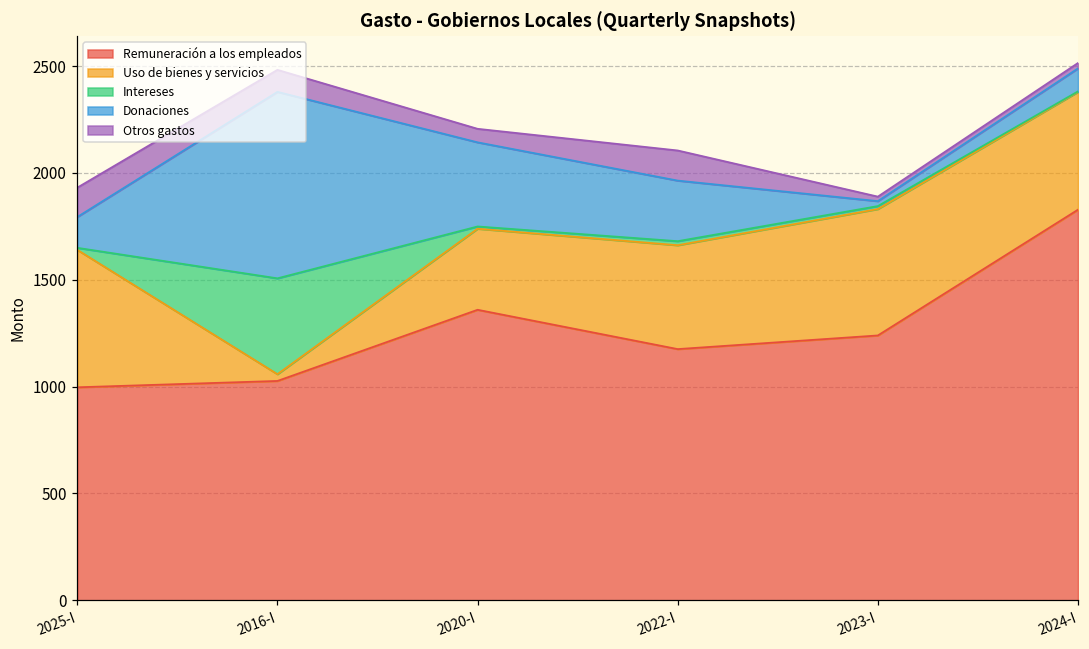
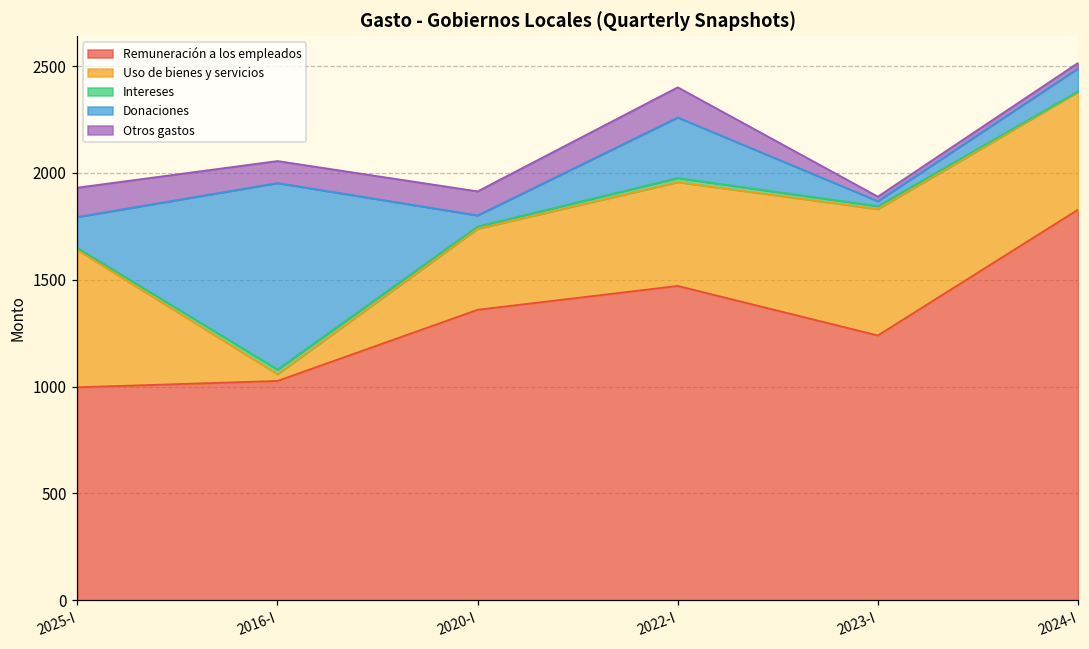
Intereses, 2016-I: 450 -> 20
Donaciones, 2020-I: 390 -> 50
Otros gastos, 2020-I: 60 -> 110
Remuneración a los empleados, 2022-I: 1180 -> 1470
